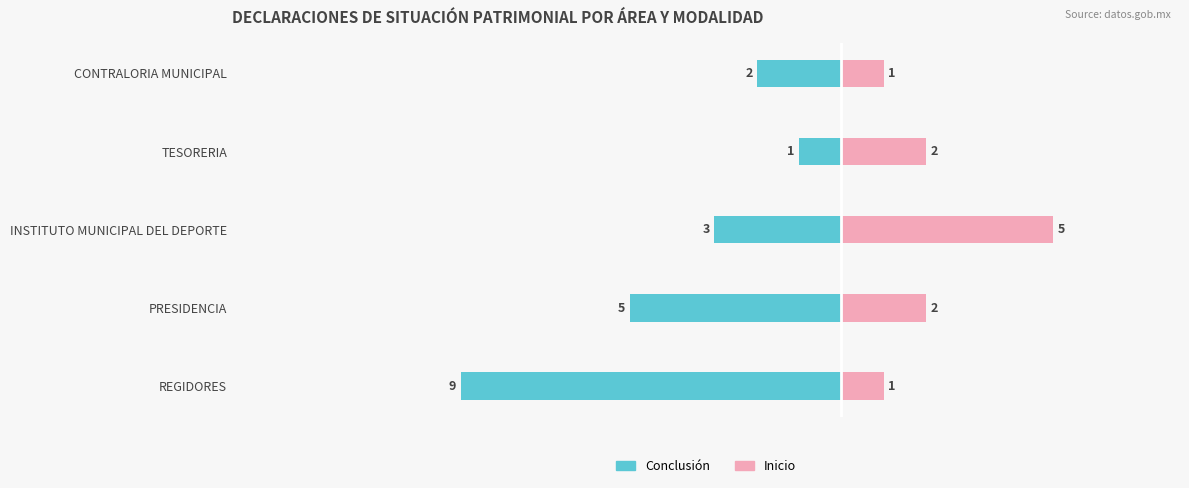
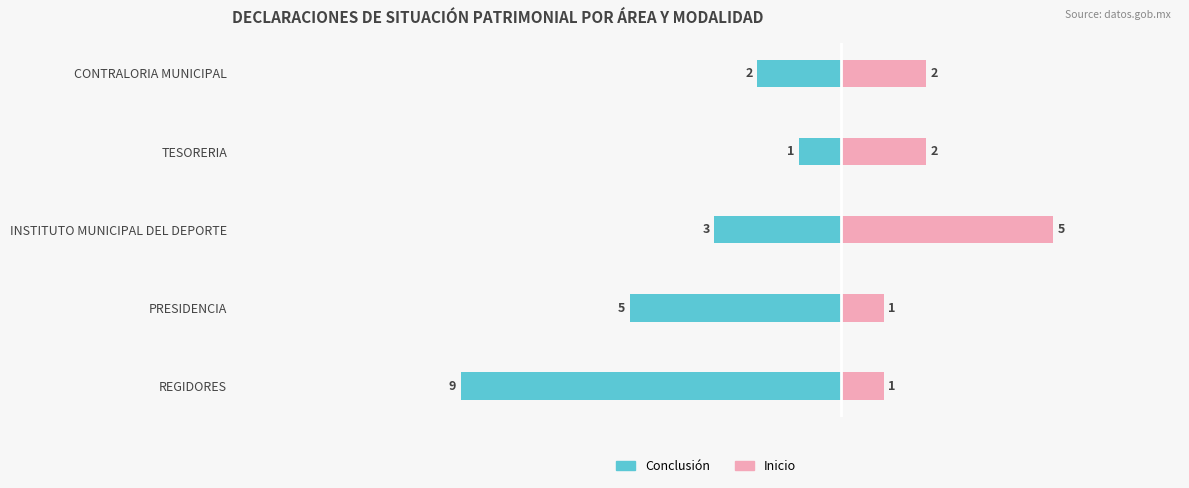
Inicio, CONTRALORIA MUNICIPAL: 1 -> 2
Inicio, PRESIDENCIA: 2 -> 1
